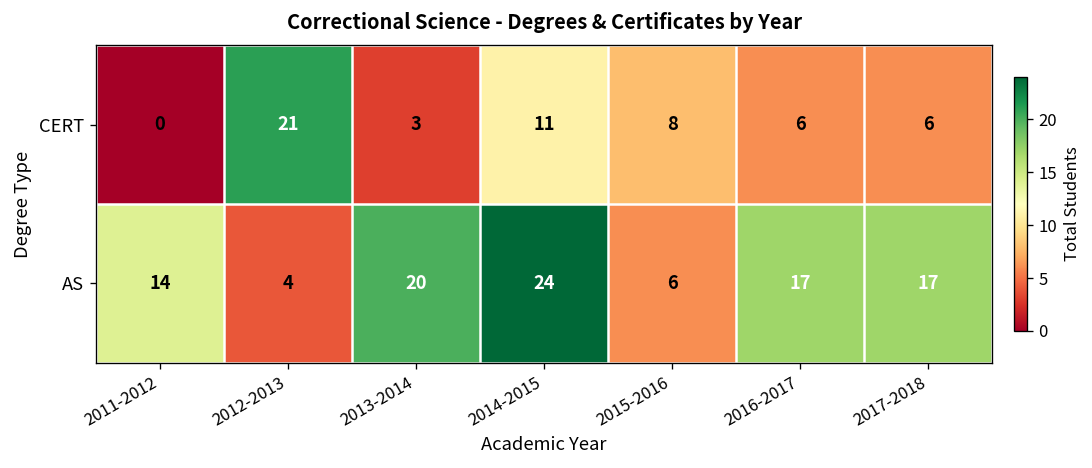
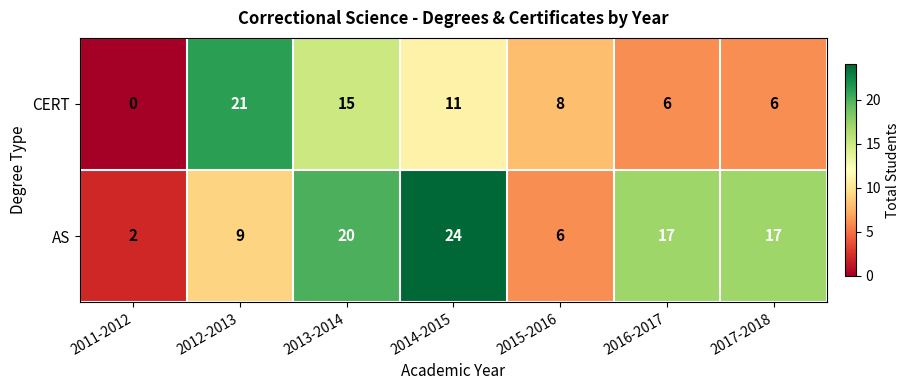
CERT, 2013-2014: 3 -> 15
AS, 2011-2012: 14 -> 2
AS, 2012-2013: 4 -> 9
